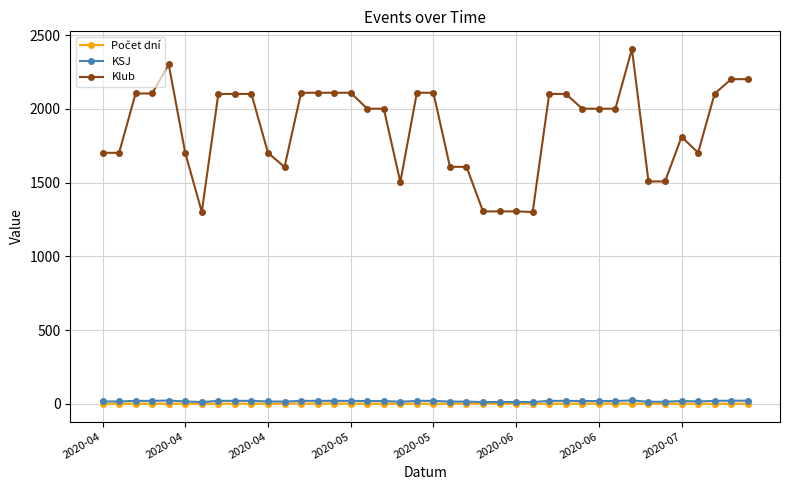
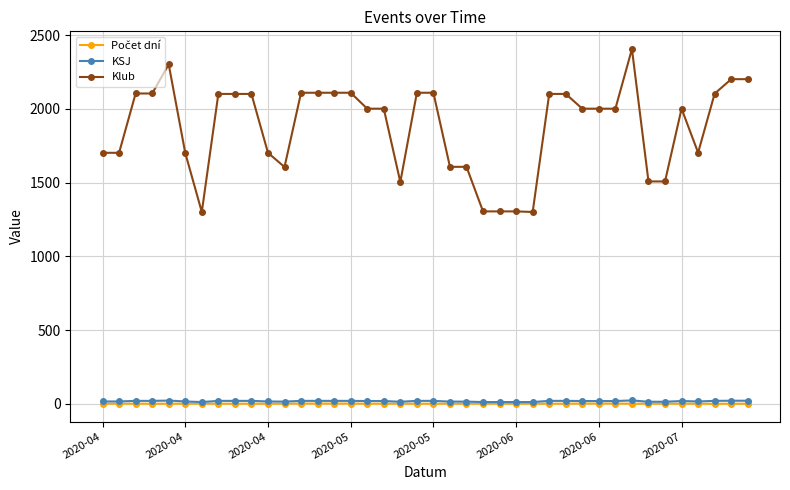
Klub, 2020-07: 1810 -> 2000
